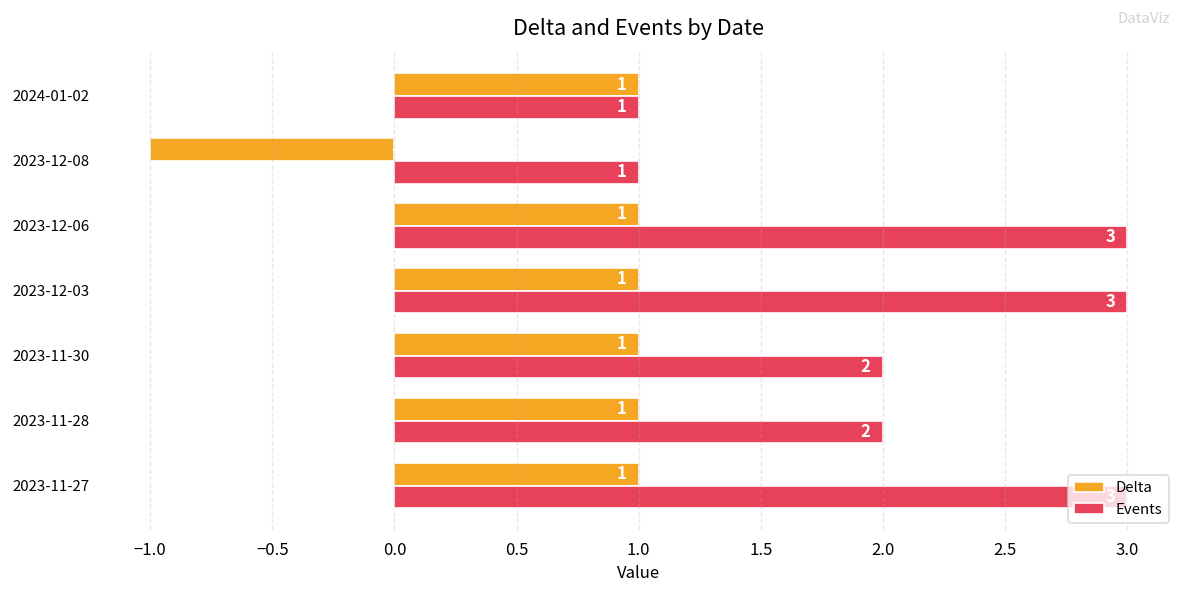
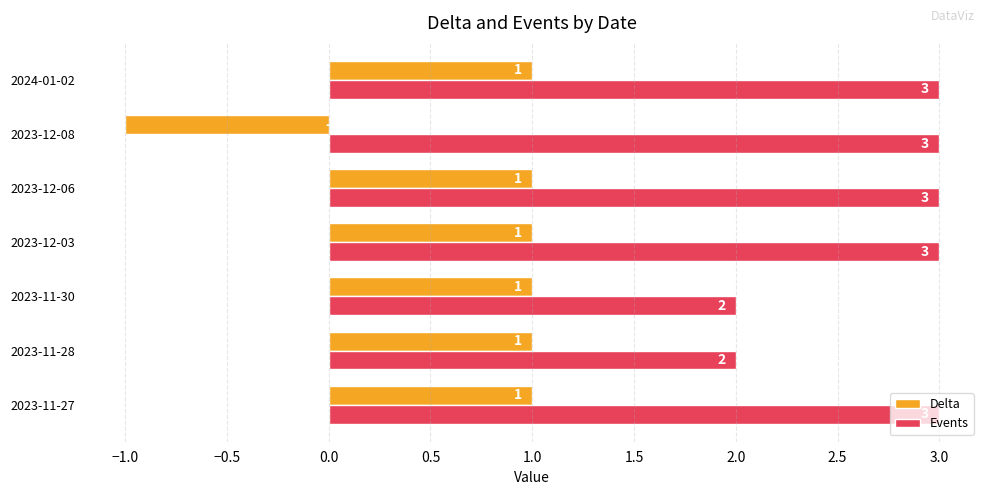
Events, 2024-01-02: 1 -> 3
Events, 2023-12-08: 1 -> 3
